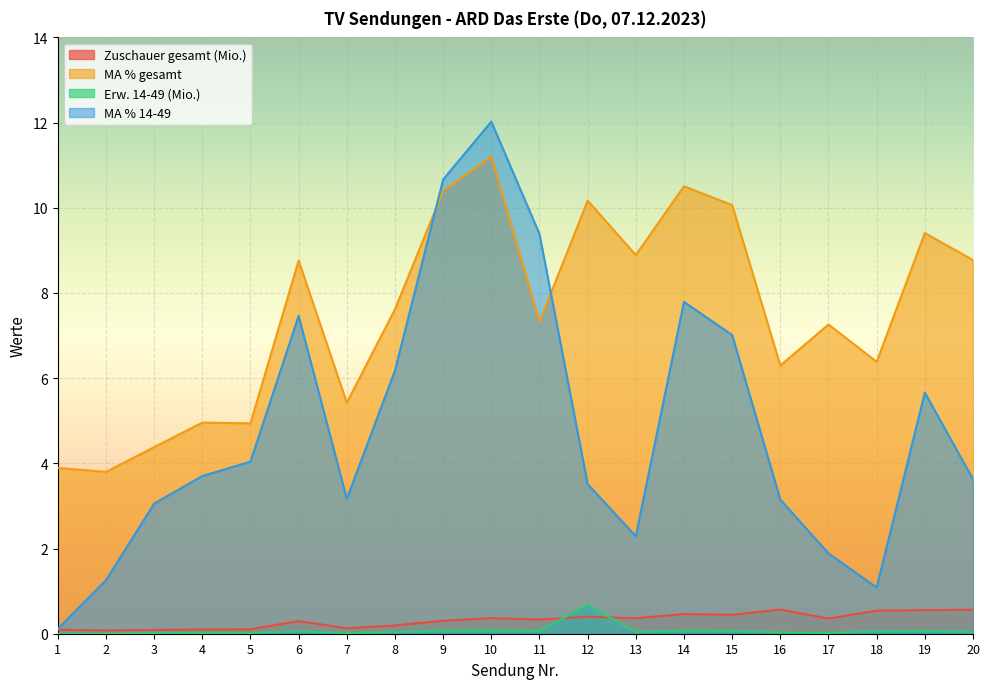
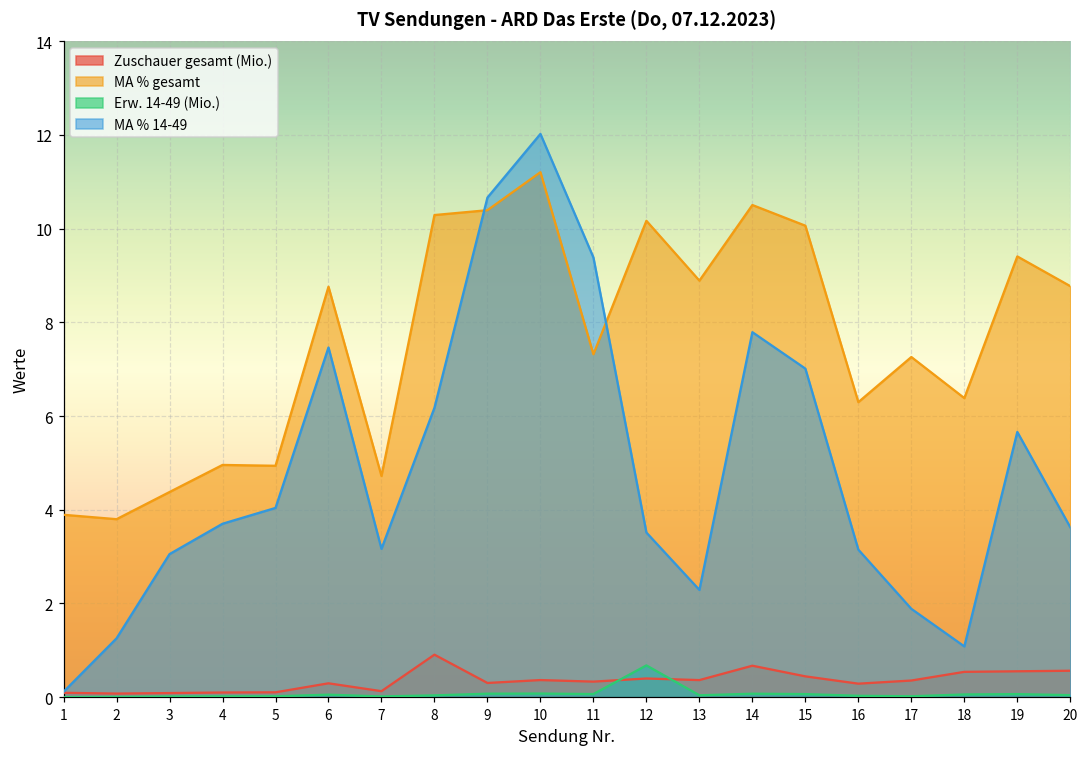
MA % gesamt, 7: 5.4 -> 4.7
Zuschauer gesamt (Mio.), 8: 0.2 -> 0.9
MA % gesamt, 8: 7.6 -> 10.3
Zuschauer gesamt (Mio.), 14: 0.5 -> 0.7
Zuschauer gesamt (Mio.), 16: 0.6 -> 0.3
